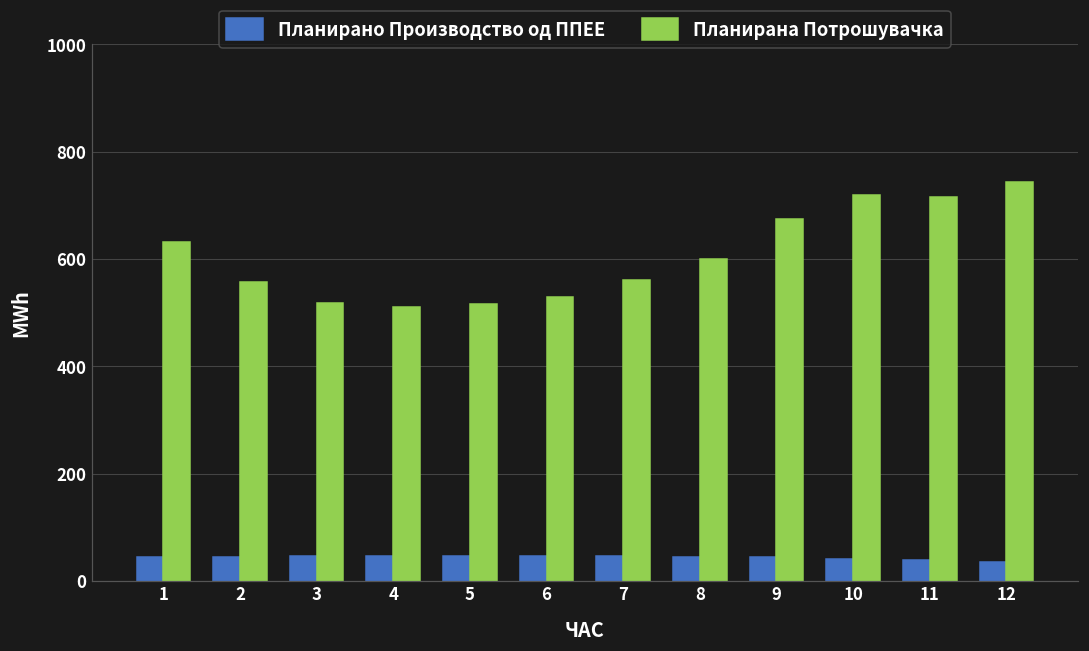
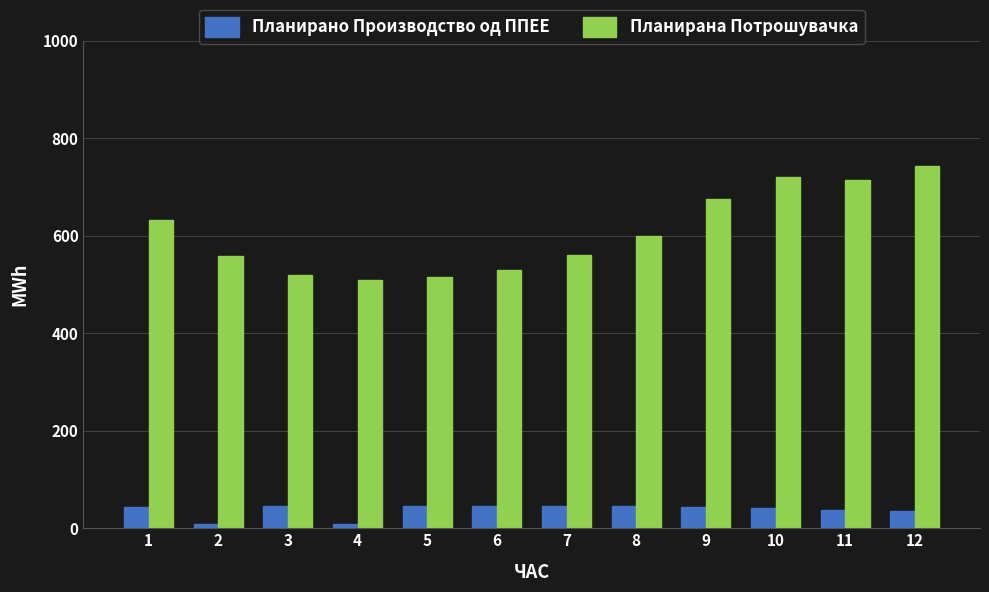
Планирано Производство од ППЕЕ, 2: 40 -> 10
Планирано Производство од ППЕЕ, 4: 50 -> 10
